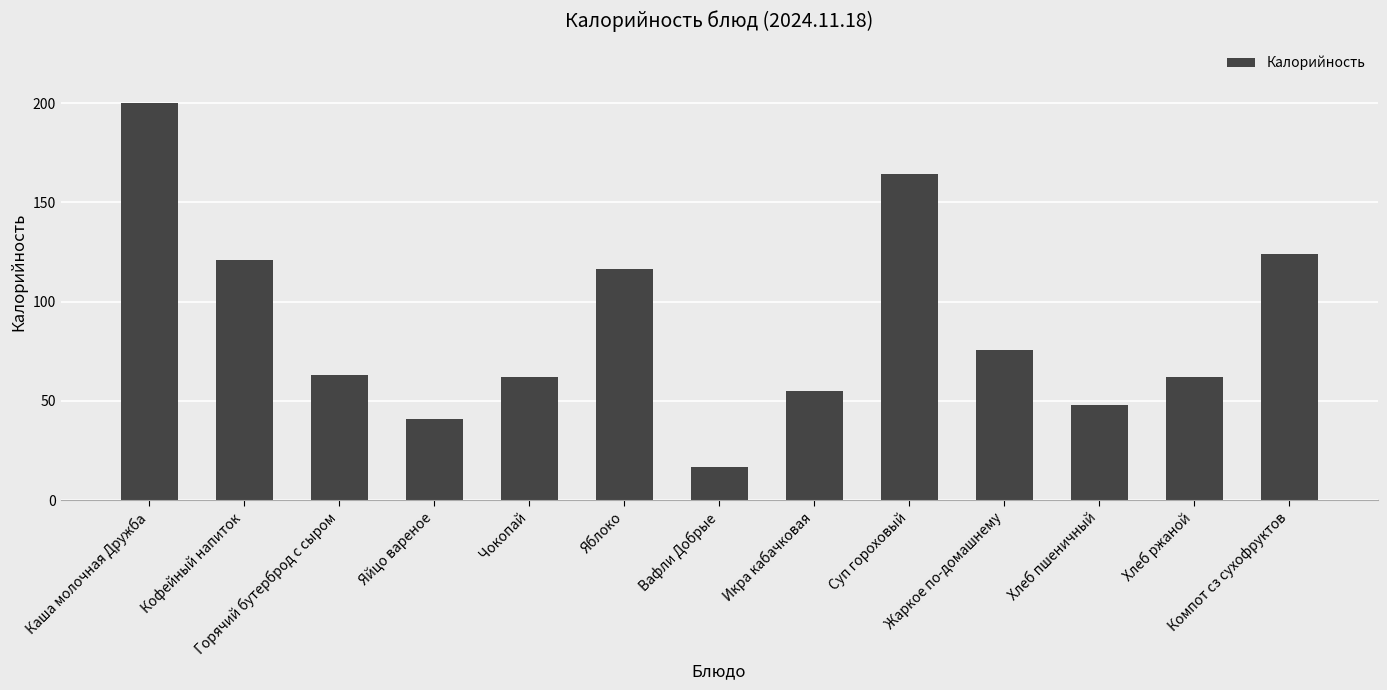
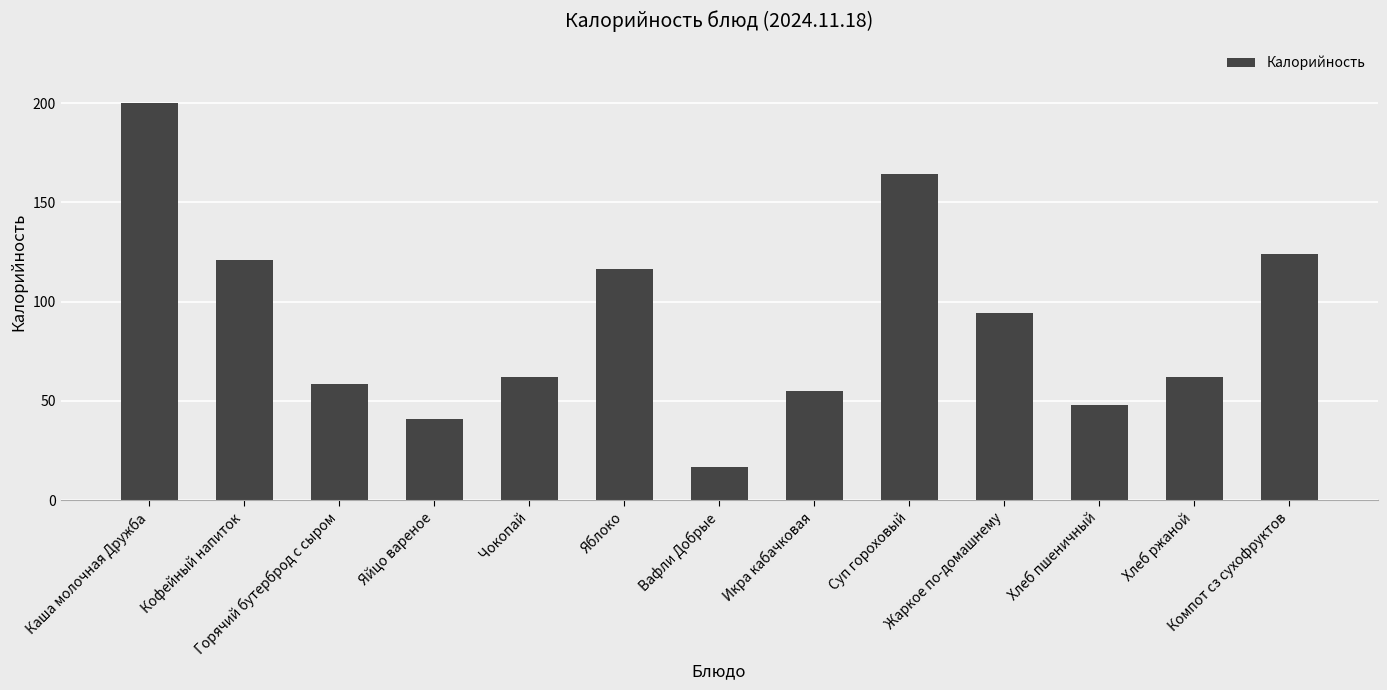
Горячий бутерброд с сыром: 63 -> 59
Жаркое по-домашнему: 76 -> 94
